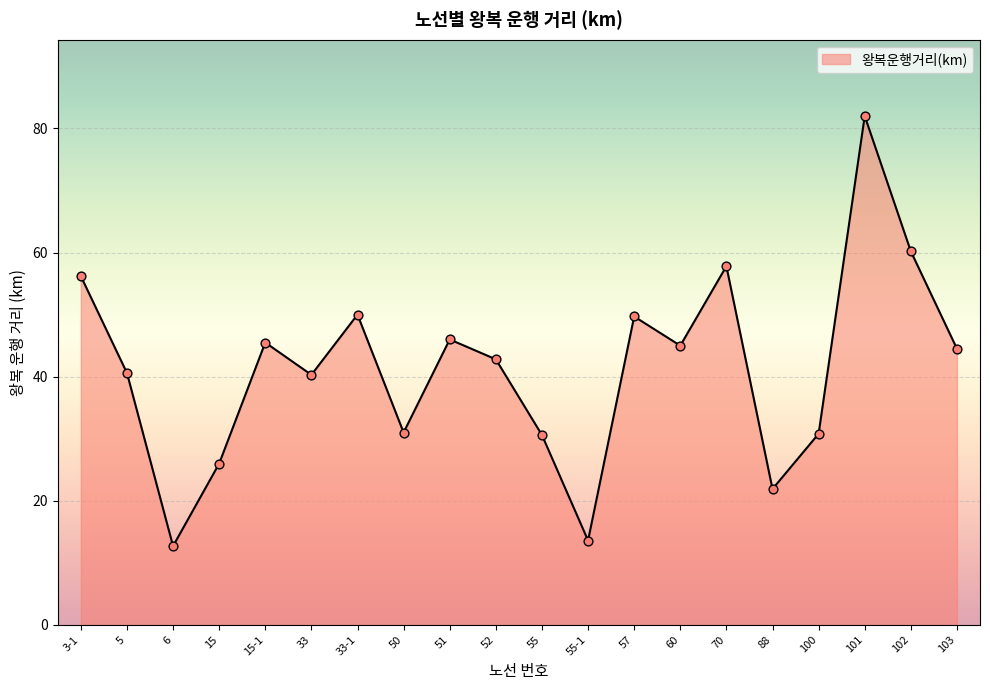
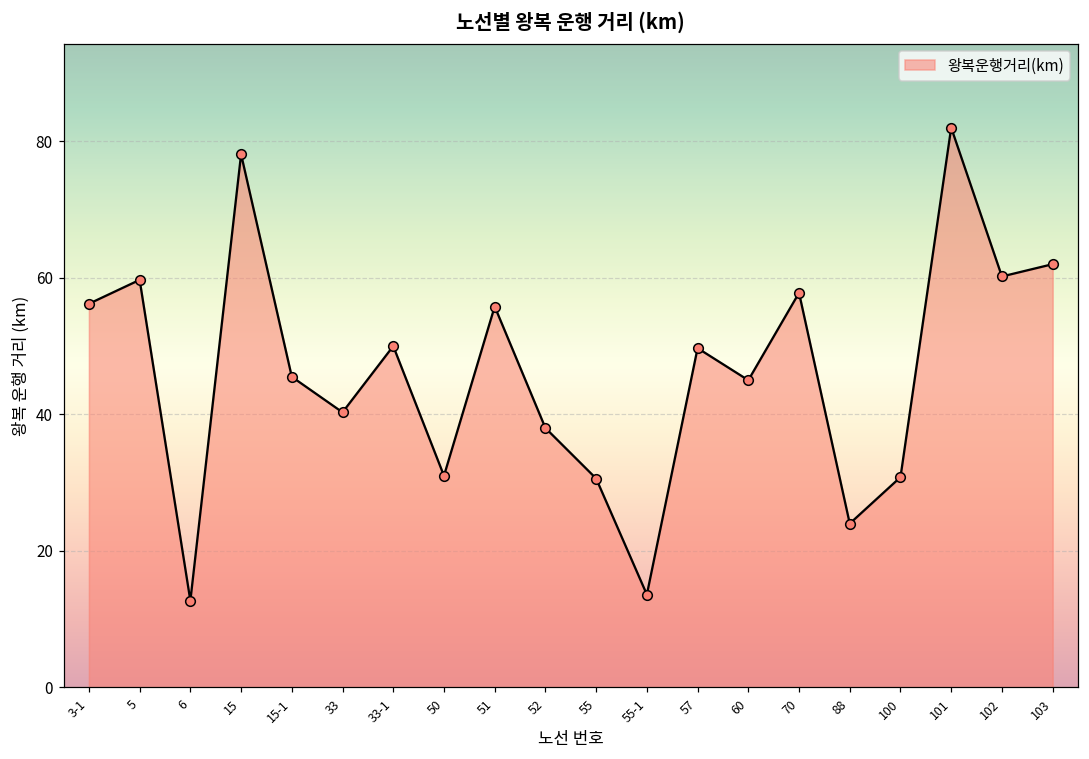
5: 41 -> 60
15: 26 -> 78
51: 46 -> 56
52: 43 -> 38
88: 22 -> 24
103: 45 -> 62
